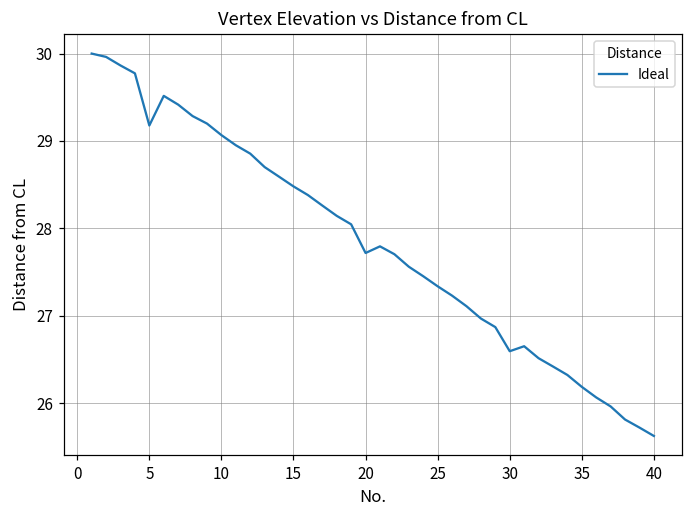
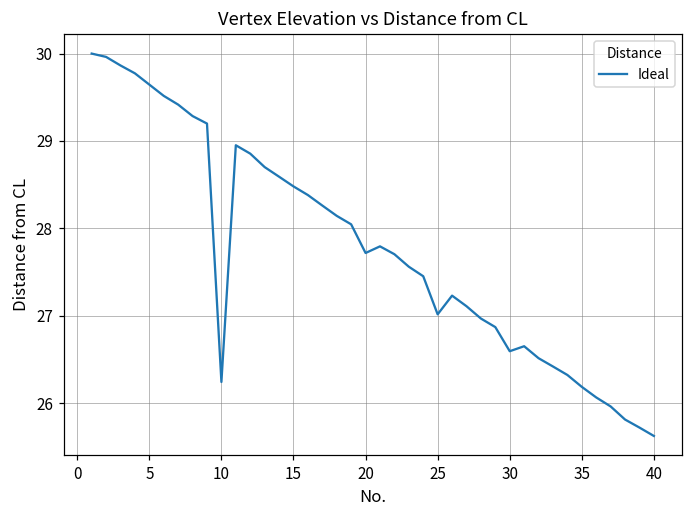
5: 29.2 -> 29.6
10: 29.1 -> 26.2
25: 27.3 -> 27.0
